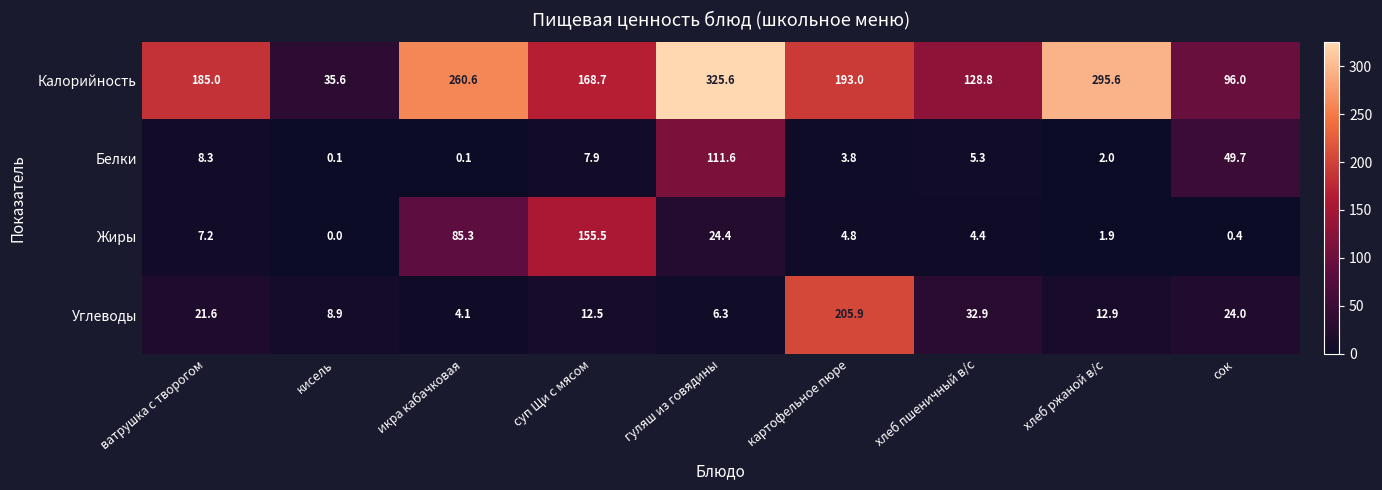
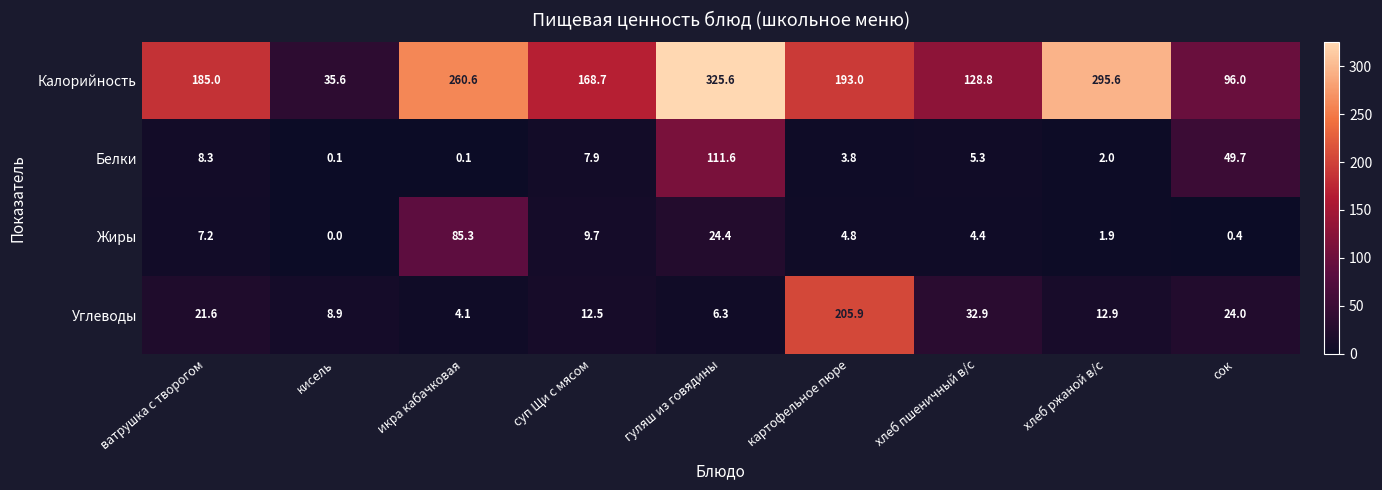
Жиры, суп Щи с мясом: 155.5 -> 9.7
